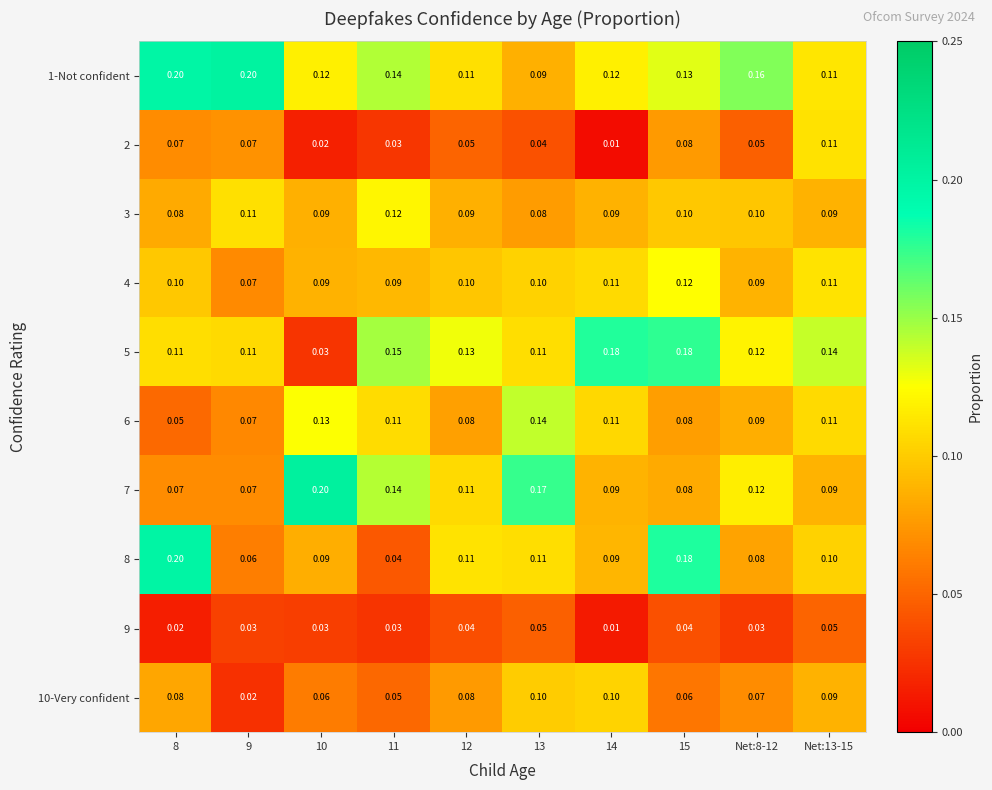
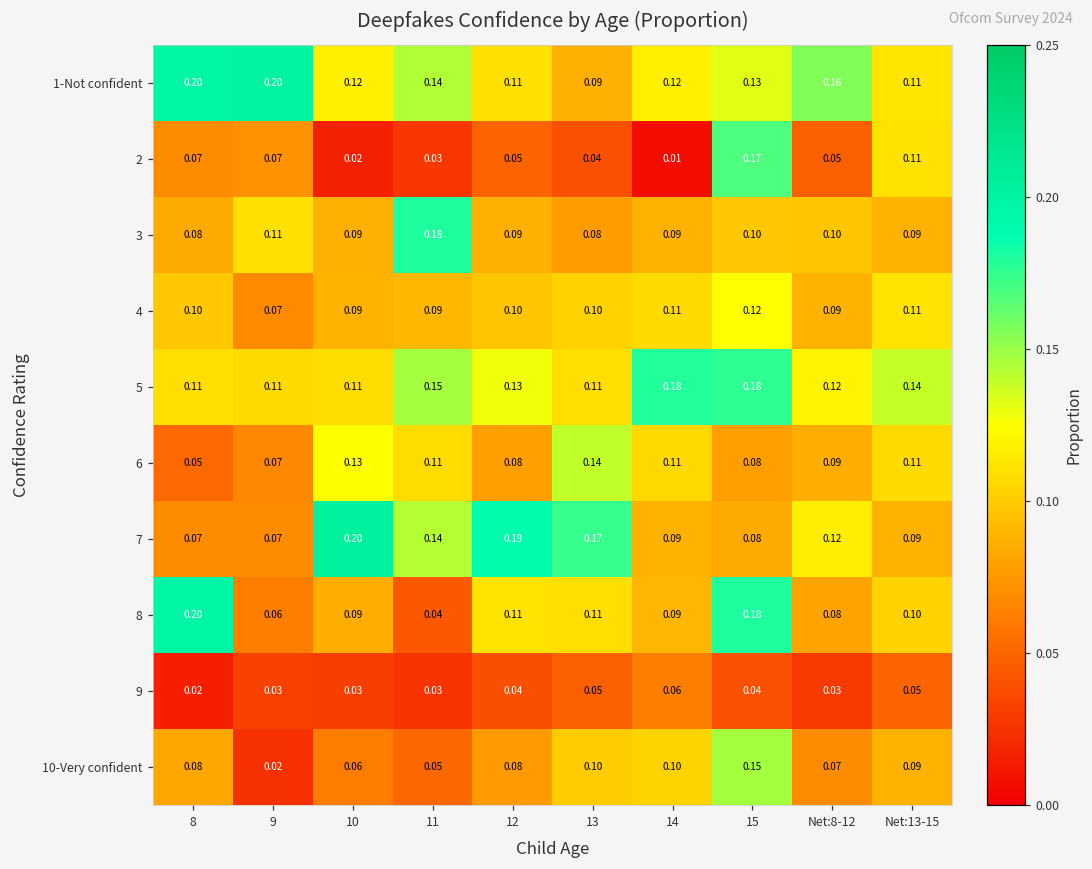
2, 15: 0.08 -> 0.17
3, 11: 0.12 -> 0.18
5, 10: 0.03 -> 0.11
7, 12: 0.11 -> 0.19
9, 14: 0.01 -> 0.06
10-Very confident, 15: 0.06 -> 0.15
